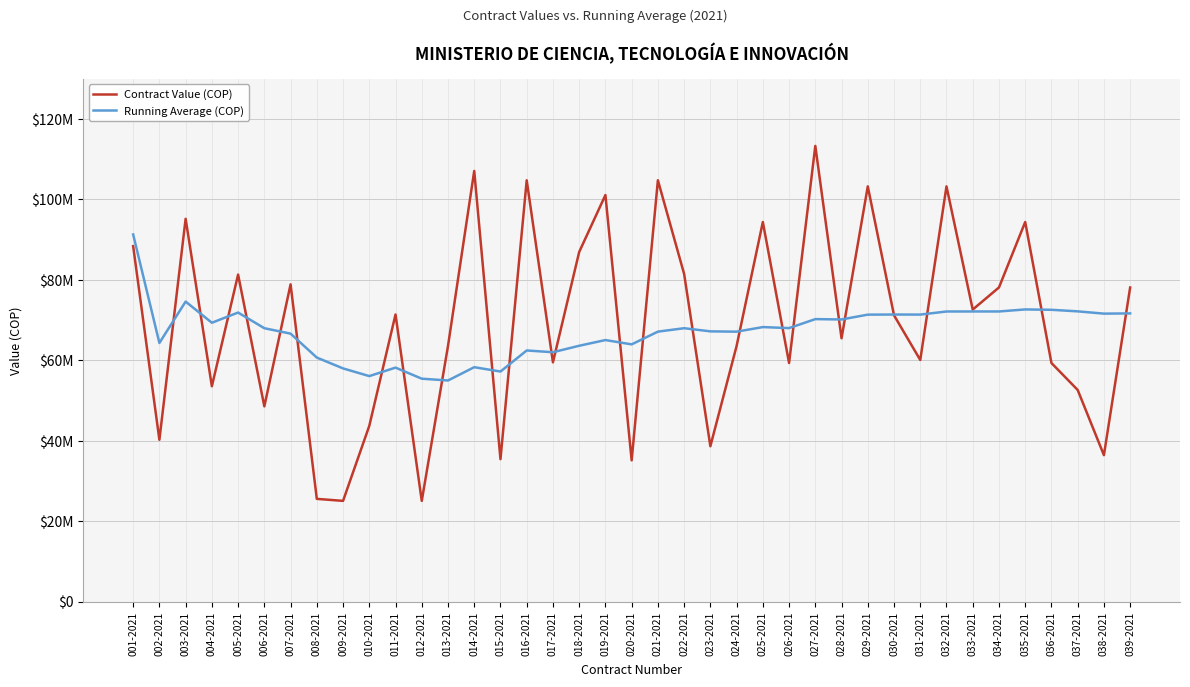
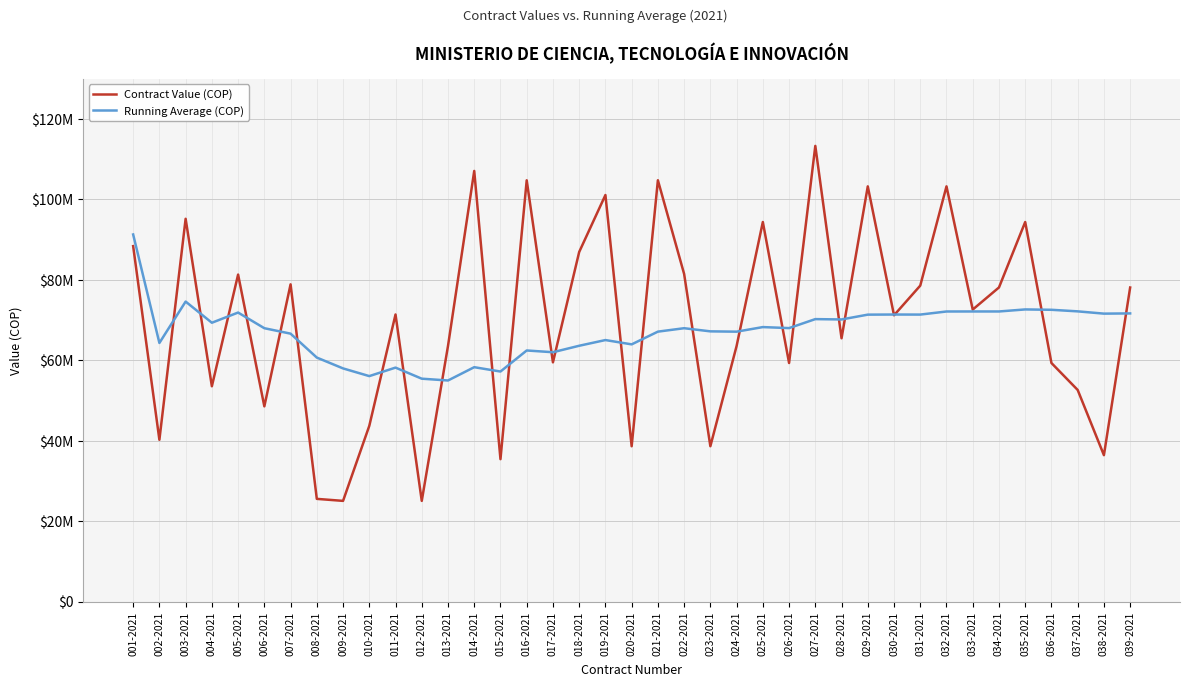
Contract Value (COP), 020-2021: $35000000 -> $39000000
Contract Value (COP), 031-2021: $60000000 -> $79000000
